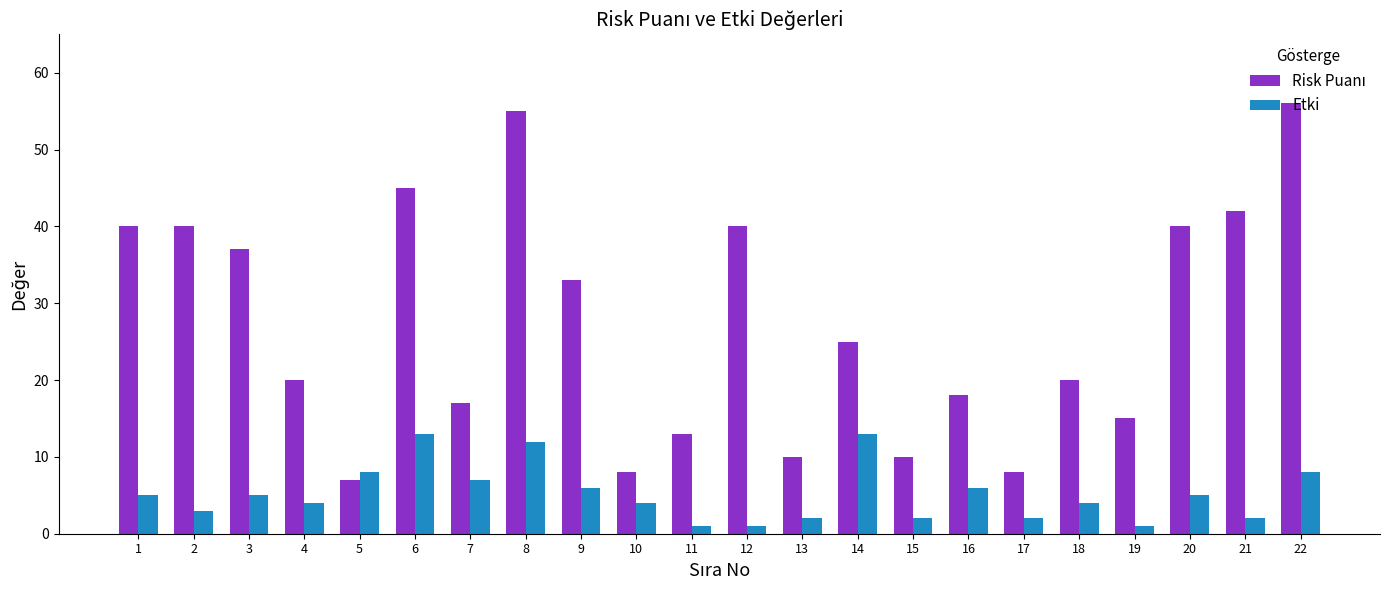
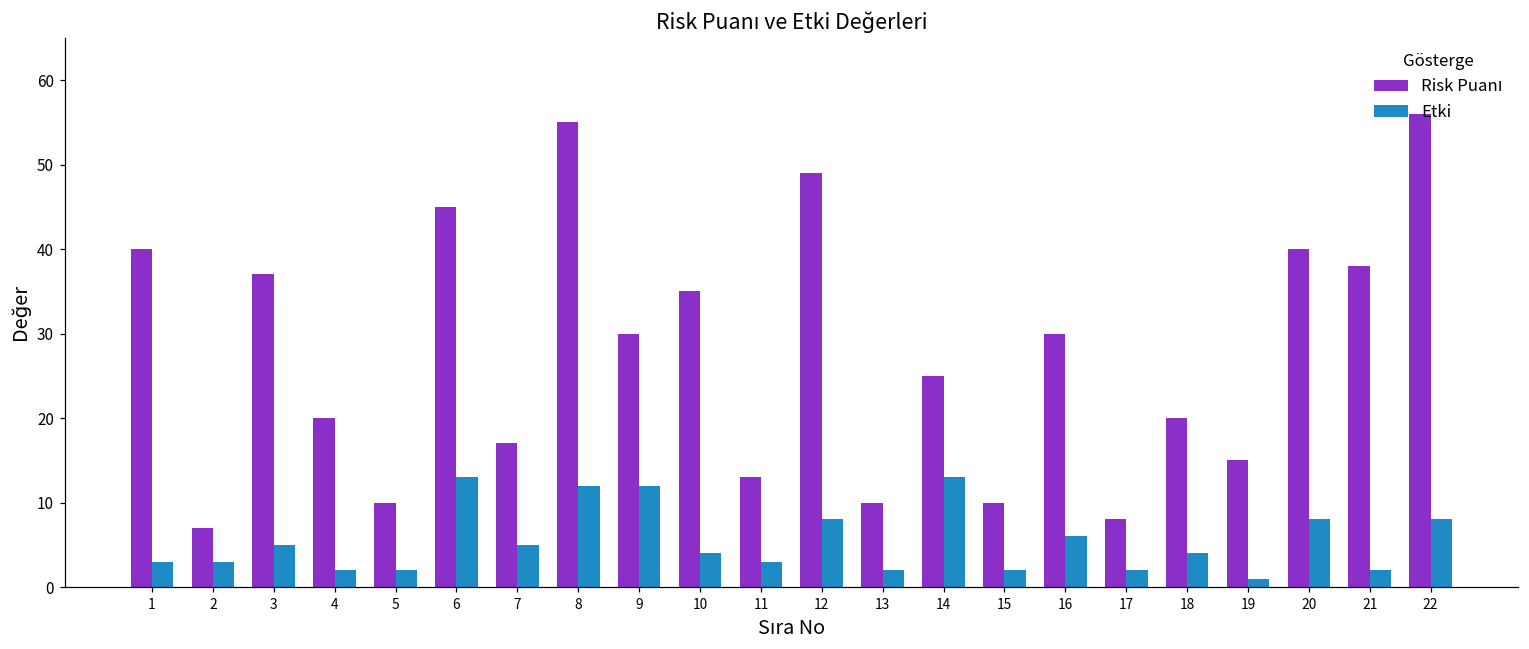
Etki, 1: 5 -> 3
Risk Puanı, 2: 40 -> 7
Etki, 4: 4 -> 2
Risk Puanı, 5: 7 -> 10
Etki, 5: 8 -> 2
Etki, 7: 7 -> 5
Risk Puanı, 9: 33 -> 30
Etki, 9: 6 -> 12
Risk Puanı, 10: 8 -> 35
Etki, 11: 1 -> 3
Risk Puanı, 12: 40 -> 49
Etki, 12: 1 -> 8
Risk Puanı, 16: 18 -> 30
Etki, 20: 5 -> 8
Risk Puanı, 21: 42 -> 38
